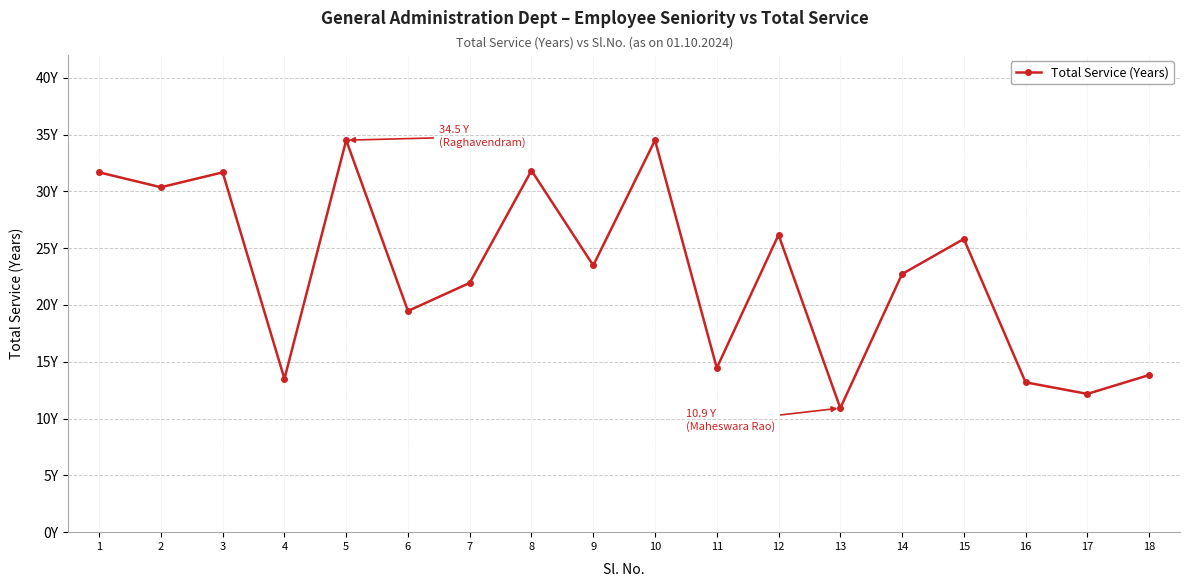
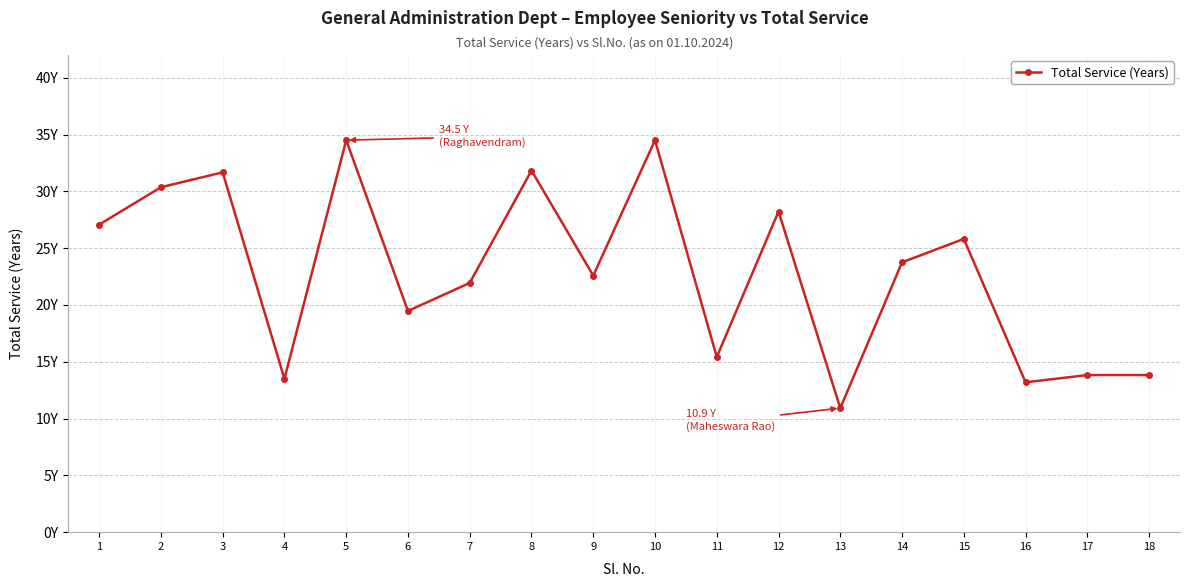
1: 31.7Y -> 27.1Y
9: 23.5Y -> 22.6Y
11: 14.5Y -> 15.4Y
12: 26.2Y -> 28.2Y
14: 22.7Y -> 23.8Y
17: 12.2Y -> 13.8Y
